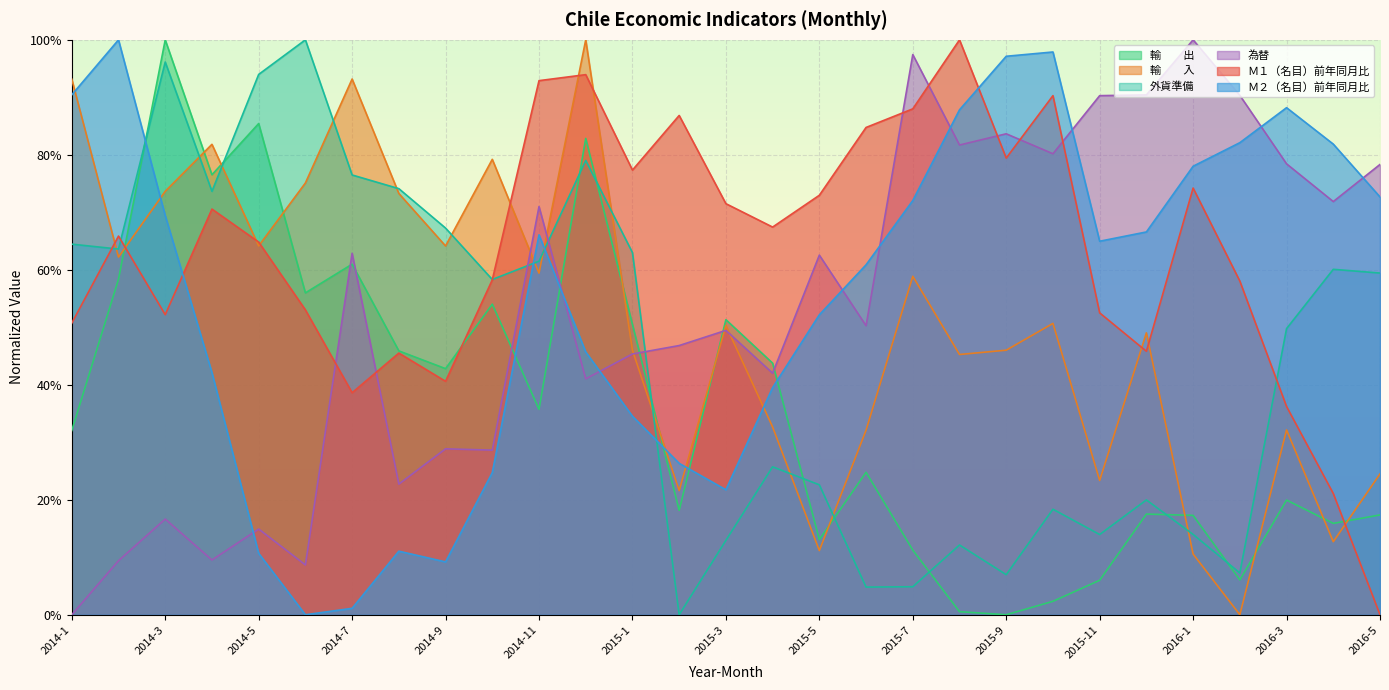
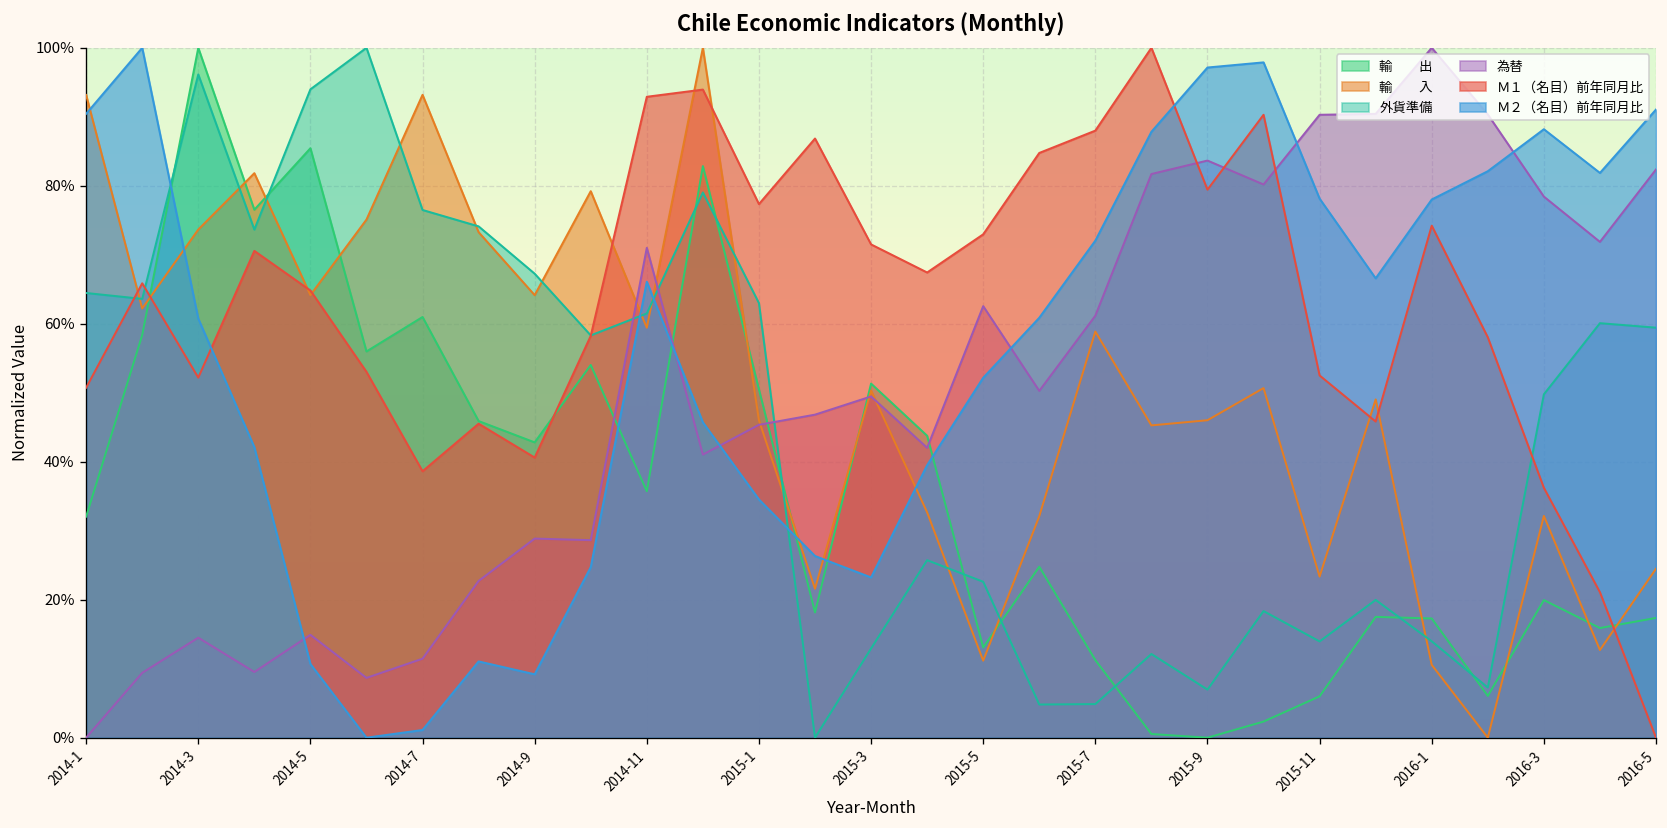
為替, 2014-3: 17% -> 14%
Ｍ２（名目）前年同月比, 2014-3: 69% -> 61%
為替, 2014-7: 63% -> 11%
Ｍ２（名目）前年同月比, 2015-3: 22% -> 23%
為替, 2015-7: 97% -> 61%
Ｍ２（名目）前年同月比, 2015-11: 65% -> 78%
為替, 2016-5: 78% -> 82%
Ｍ２（名目）前年同月比, 2016-5: 73% -> 91%
